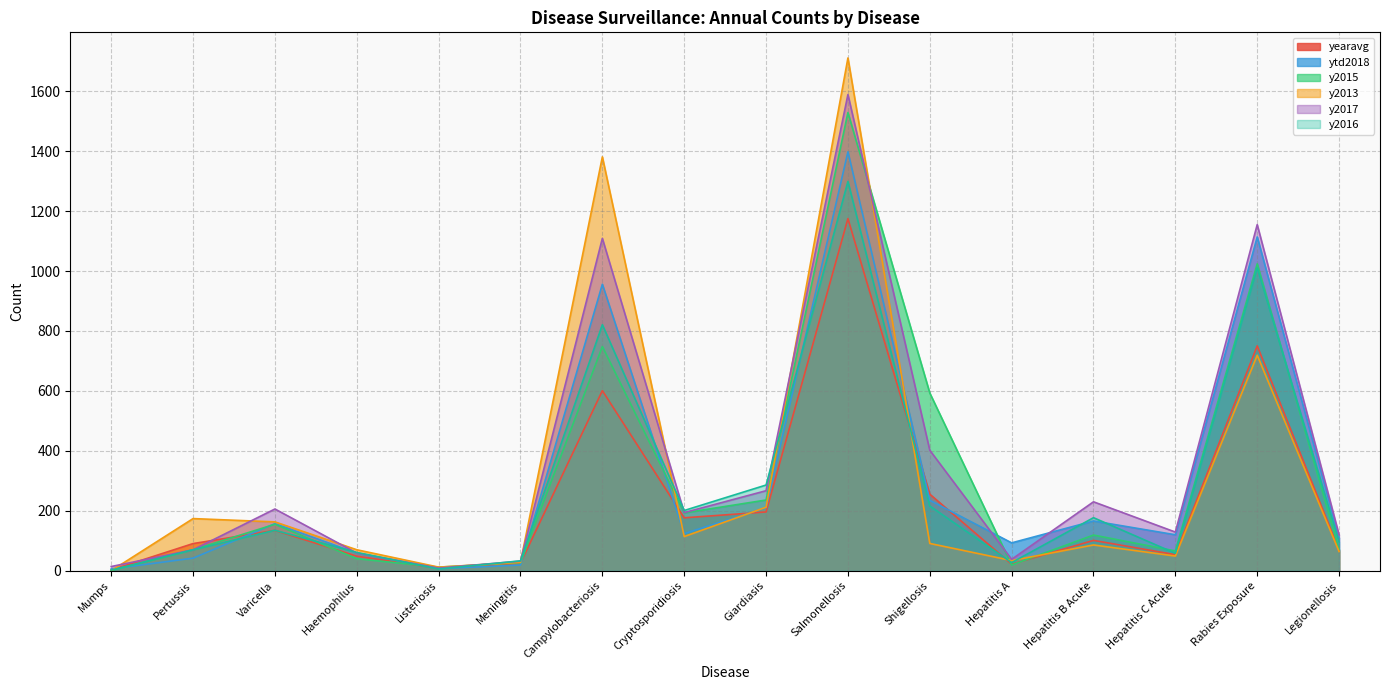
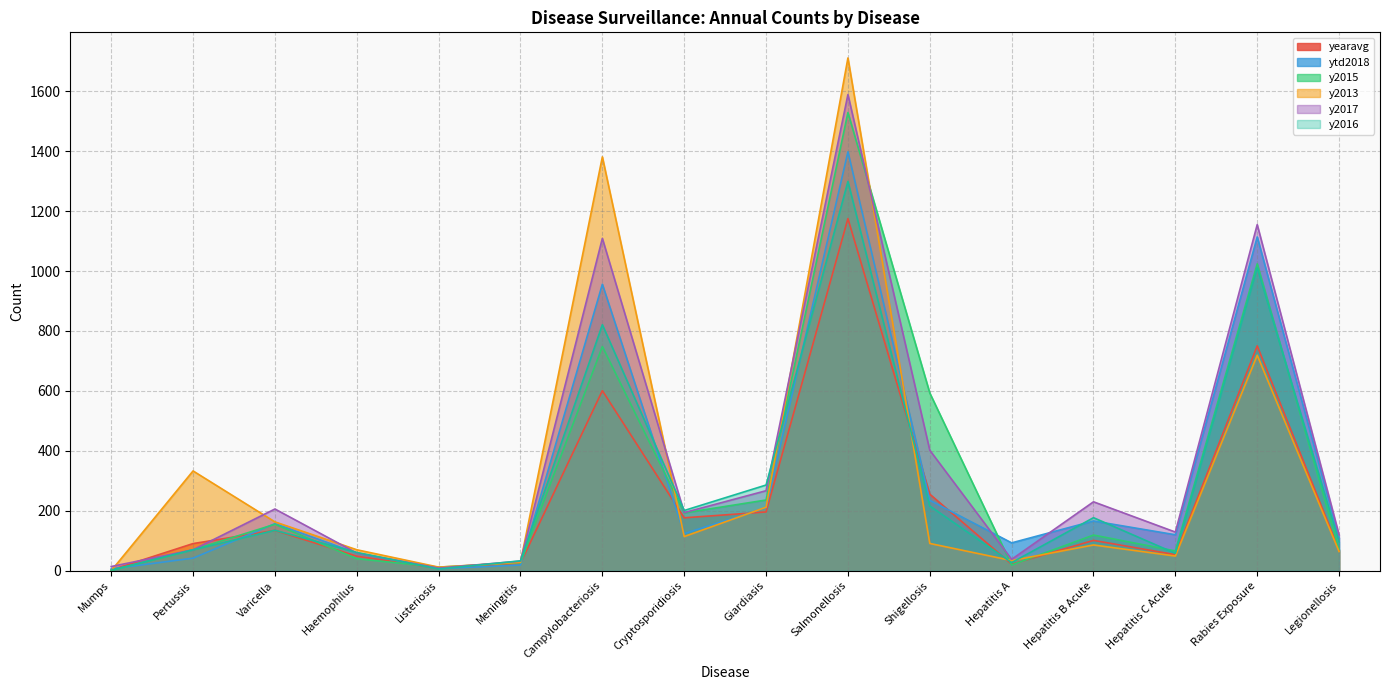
y2013, Pertussis: 170 -> 330
